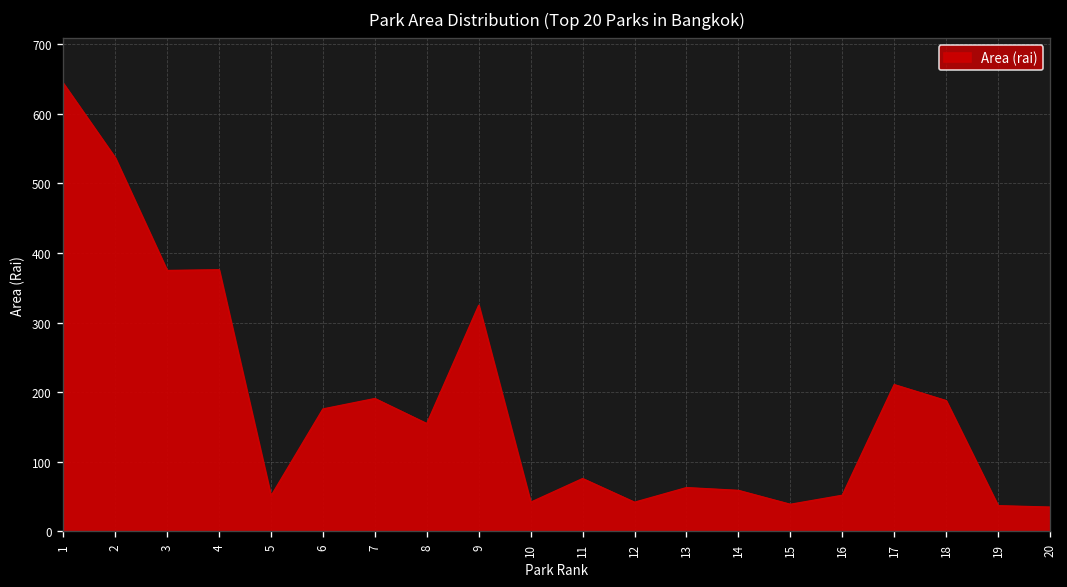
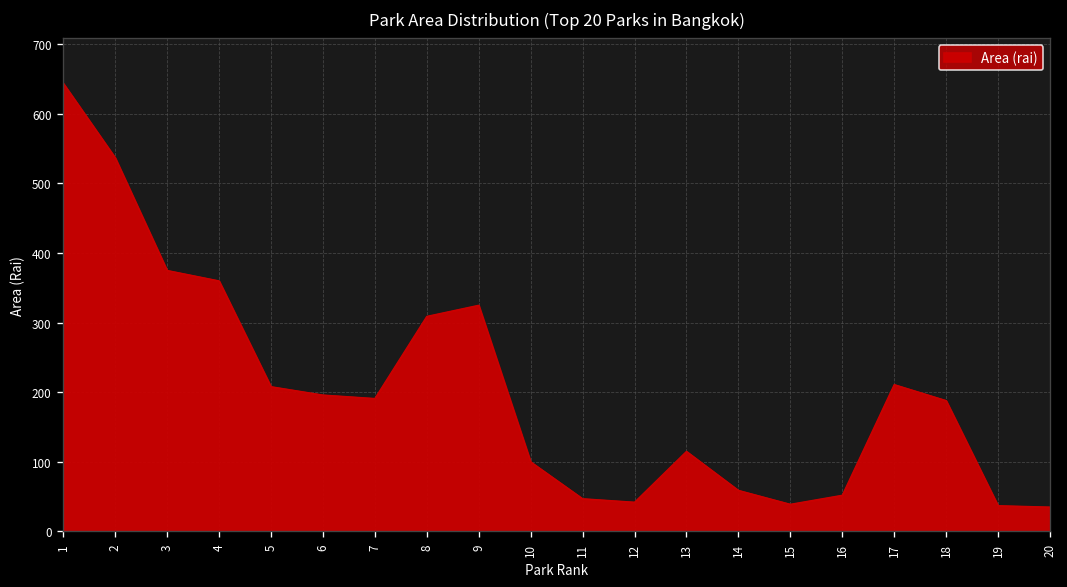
4: 380 -> 360
5: 50 -> 210
6: 180 -> 200
8: 160 -> 310
10: 40 -> 100
11: 80 -> 50
13: 60 -> 120
